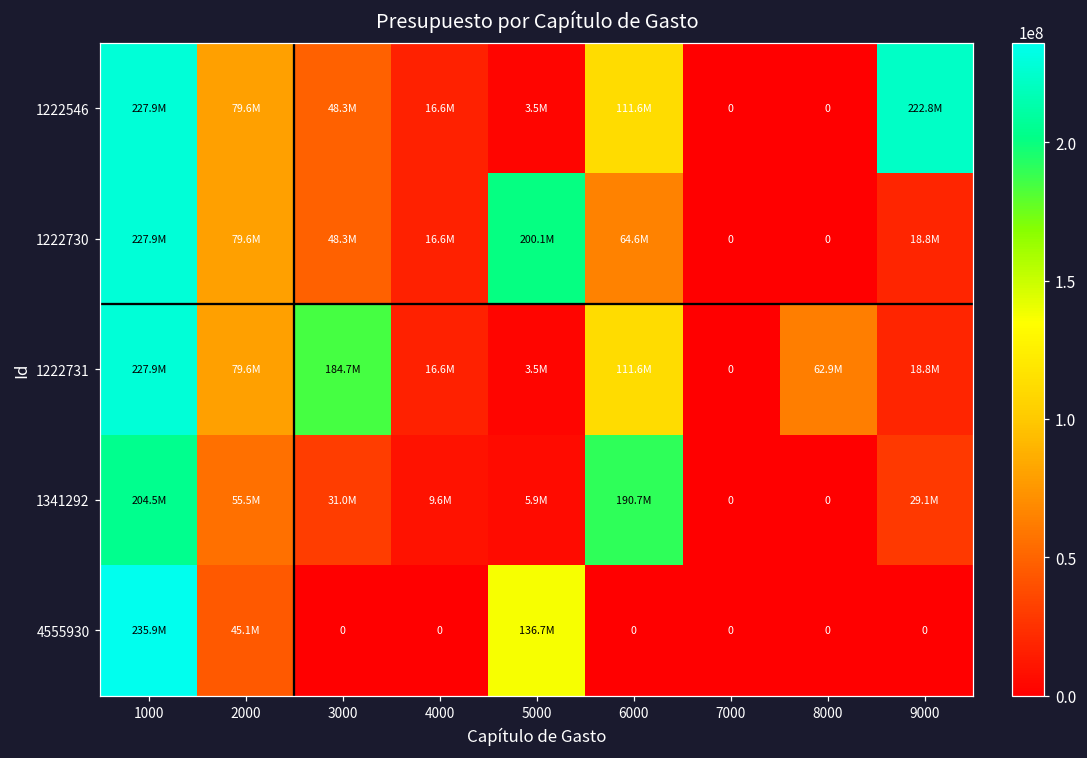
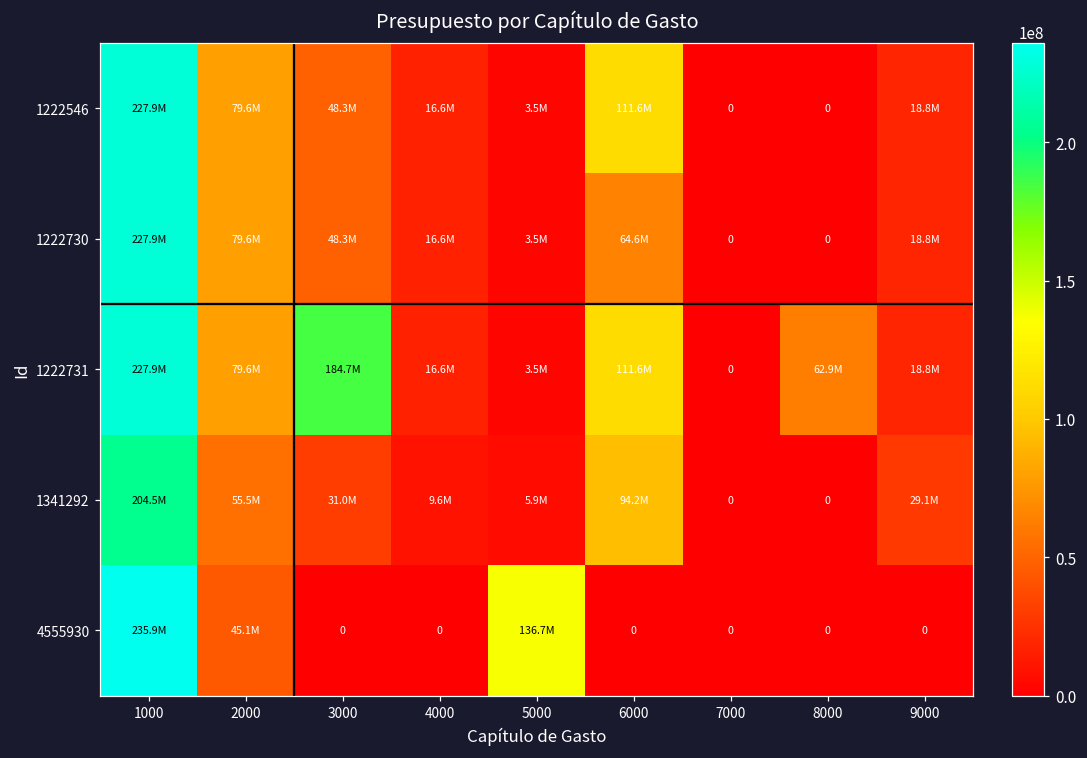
1222546, 9000: 222.8M -> 18.8M
1222730, 5000: 200.1M -> 3.5M
1341292, 6000: 190.7M -> 94.2M
